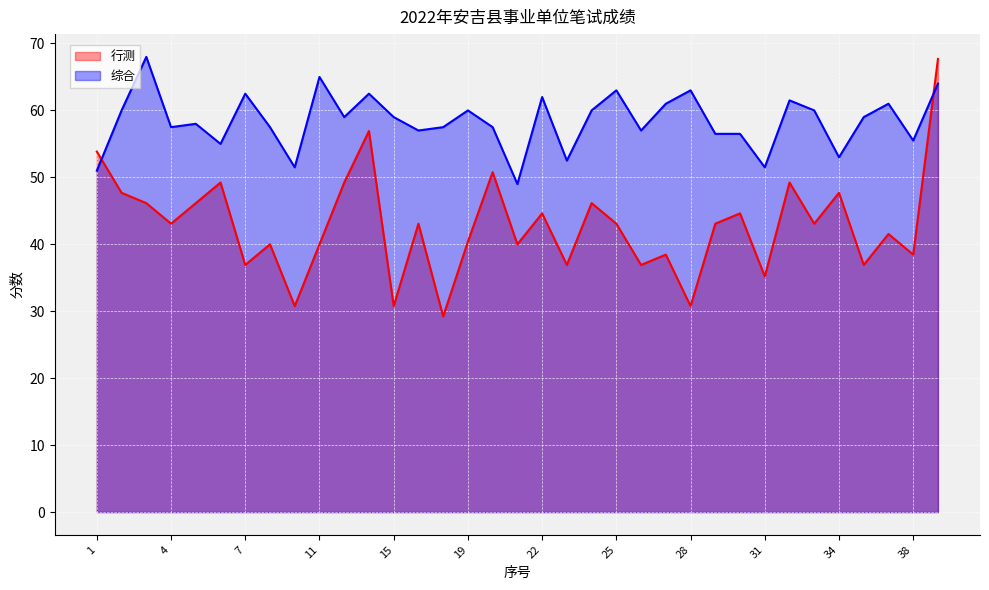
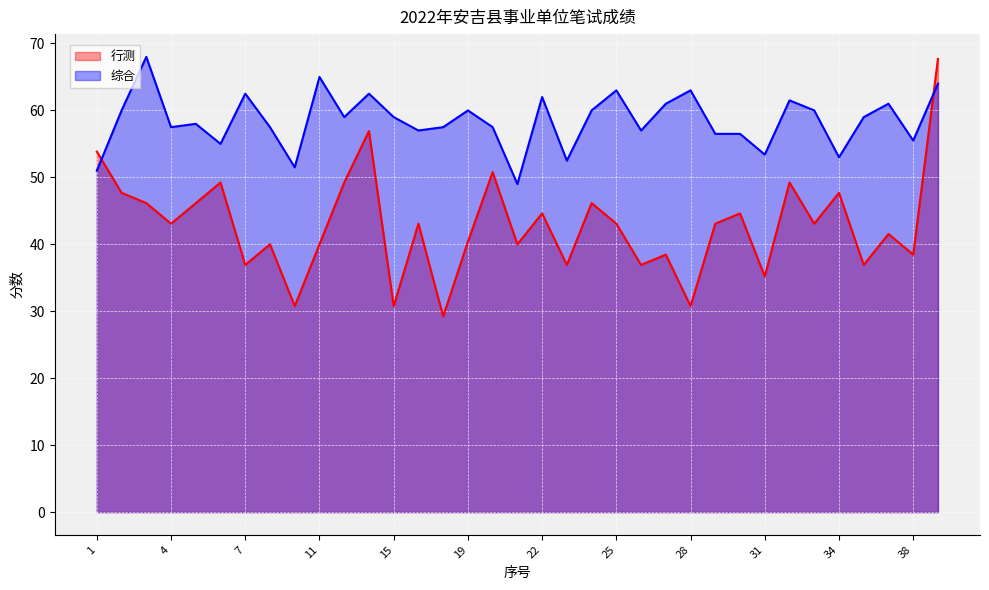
综合, 31: 52 -> 53
